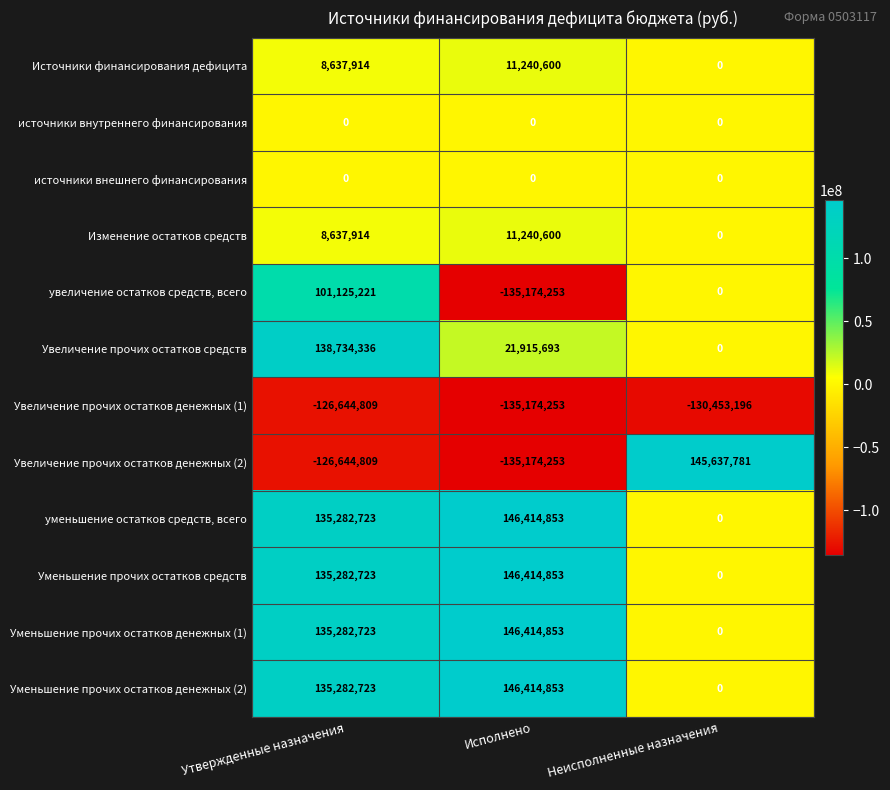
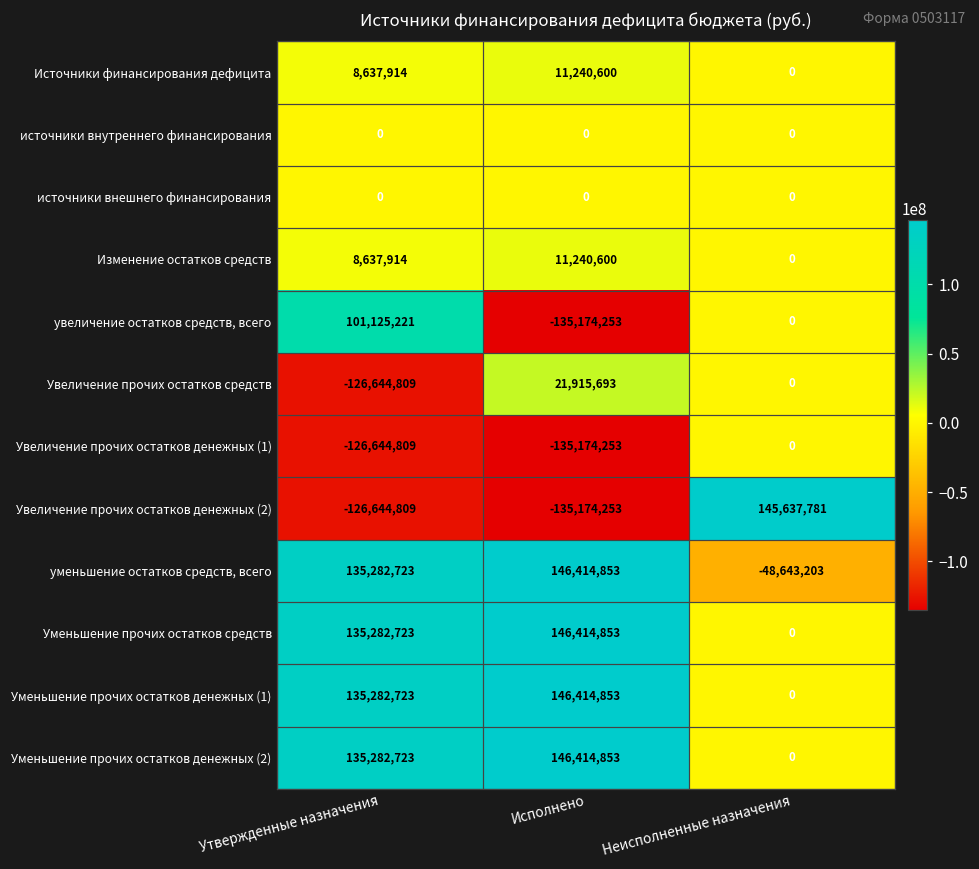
Увеличение прочих остатков средств, Утвержденные назначения: 138,734,336 -> -126,644,809
Увеличение прочих остатков денежных (1), Неисполненные назначения: -130,453,196 -> 0
уменьшение остатков средств, всего, Неисполненные назначения: 0 -> -48,643,203
